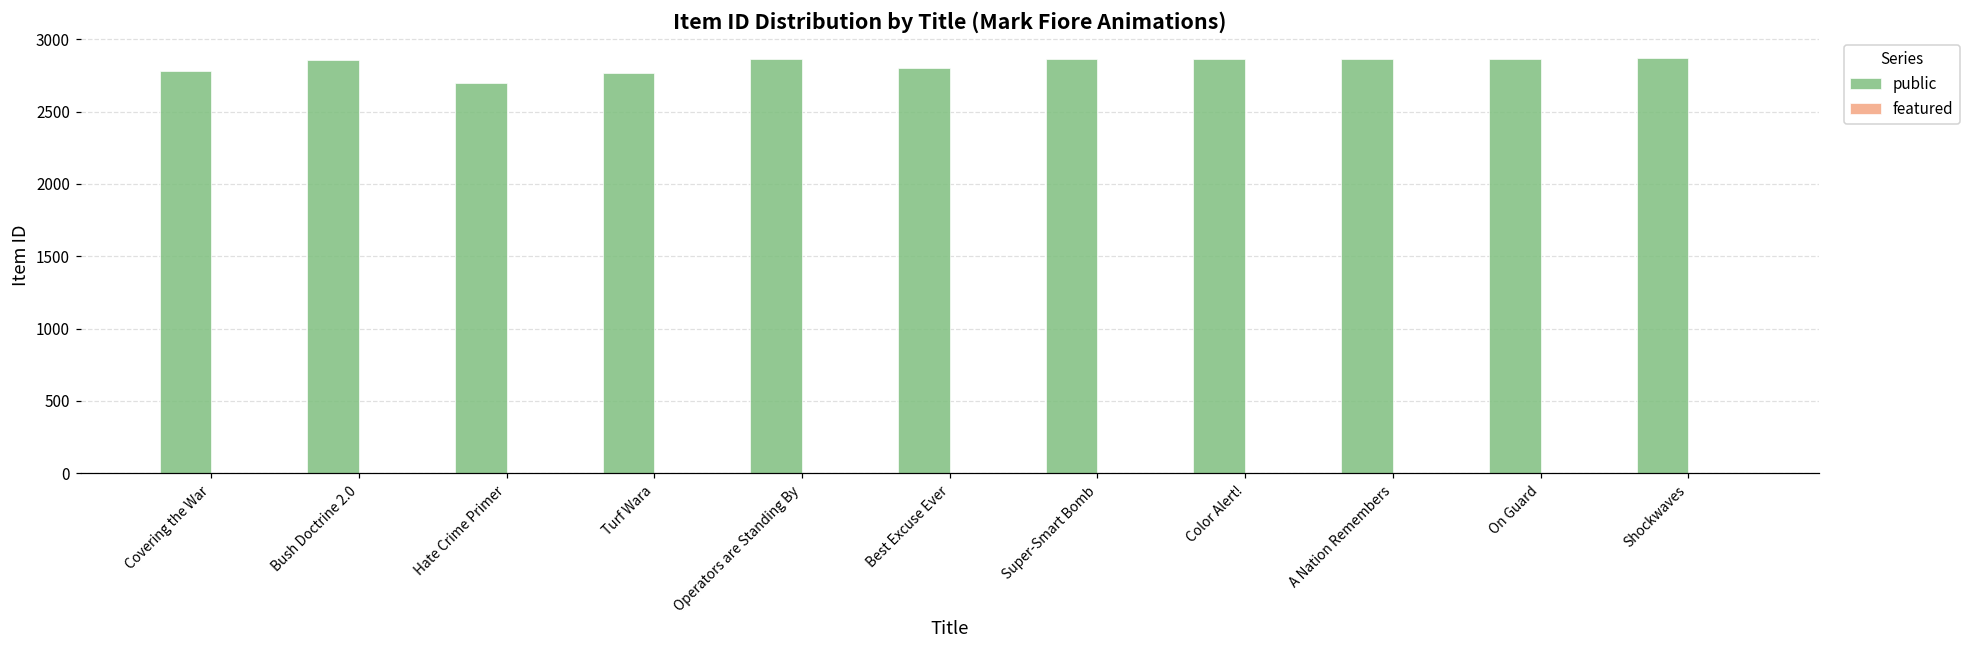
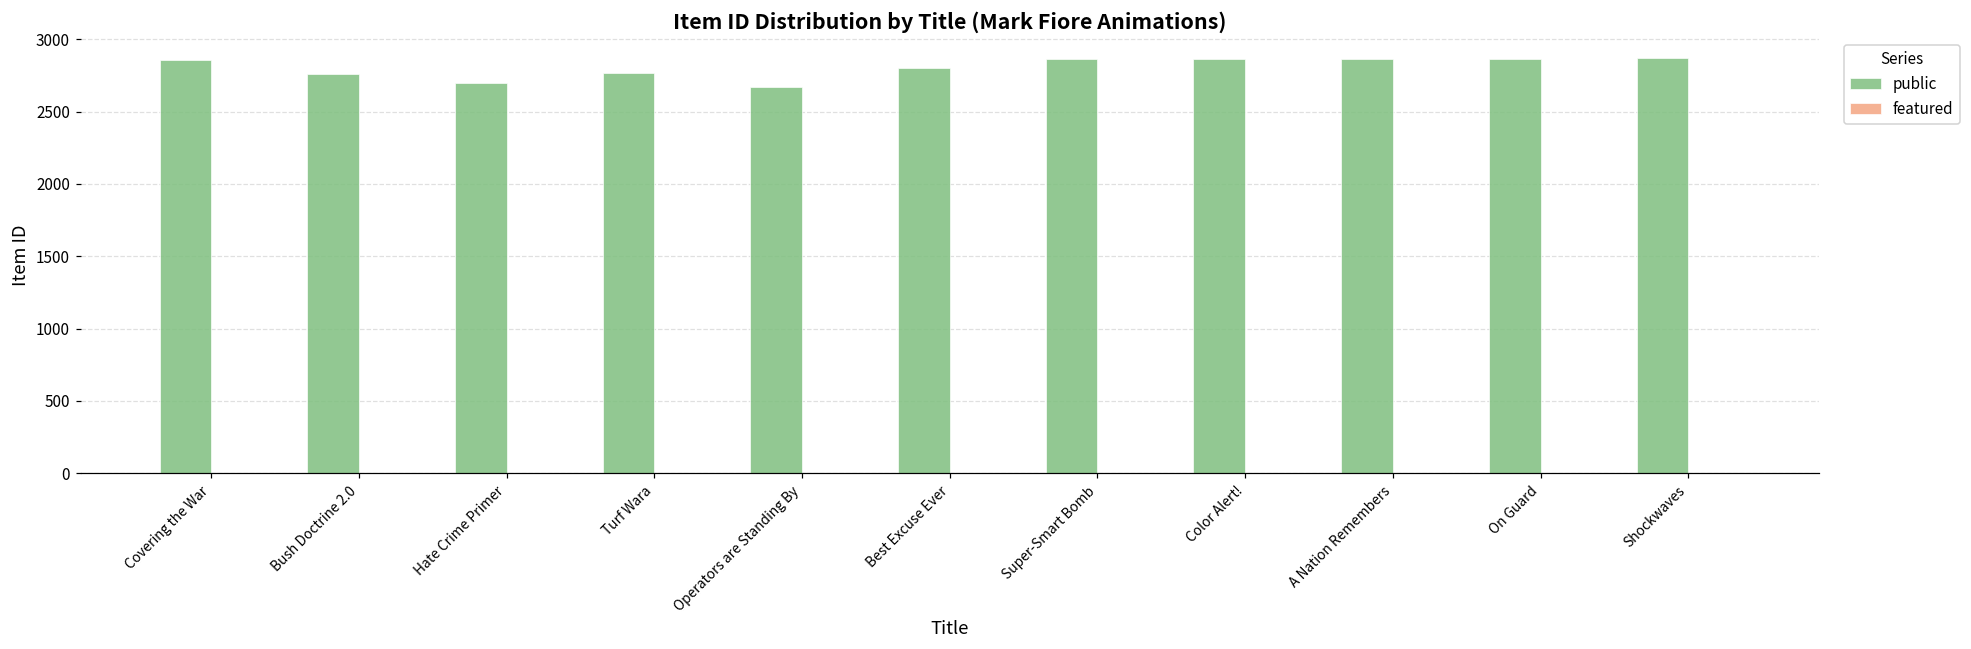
public, Covering the War: 2780 -> 2860
public, Bush Doctrine 2.0: 2860 -> 2760
public, Operators are Standing By: 2860 -> 2670
